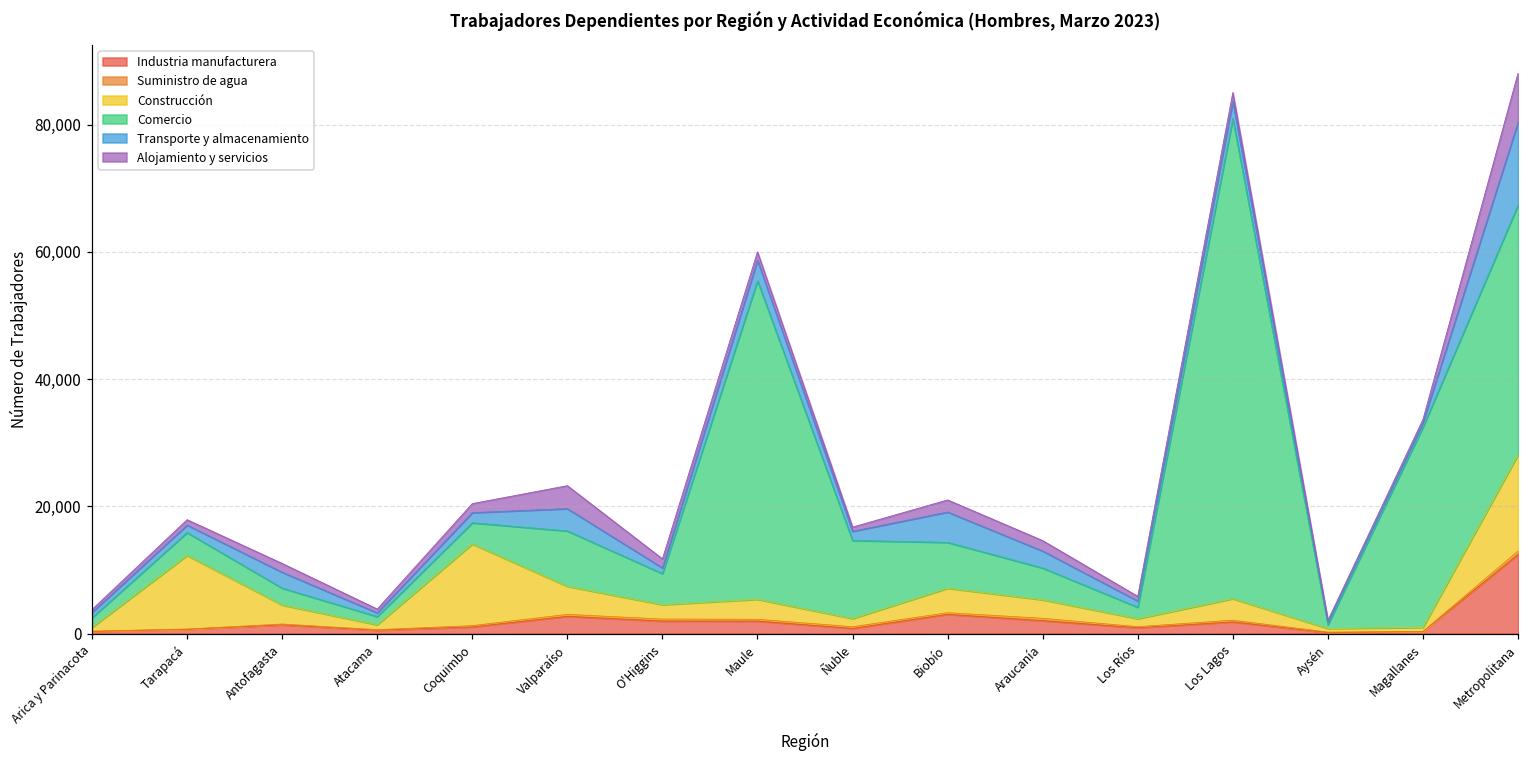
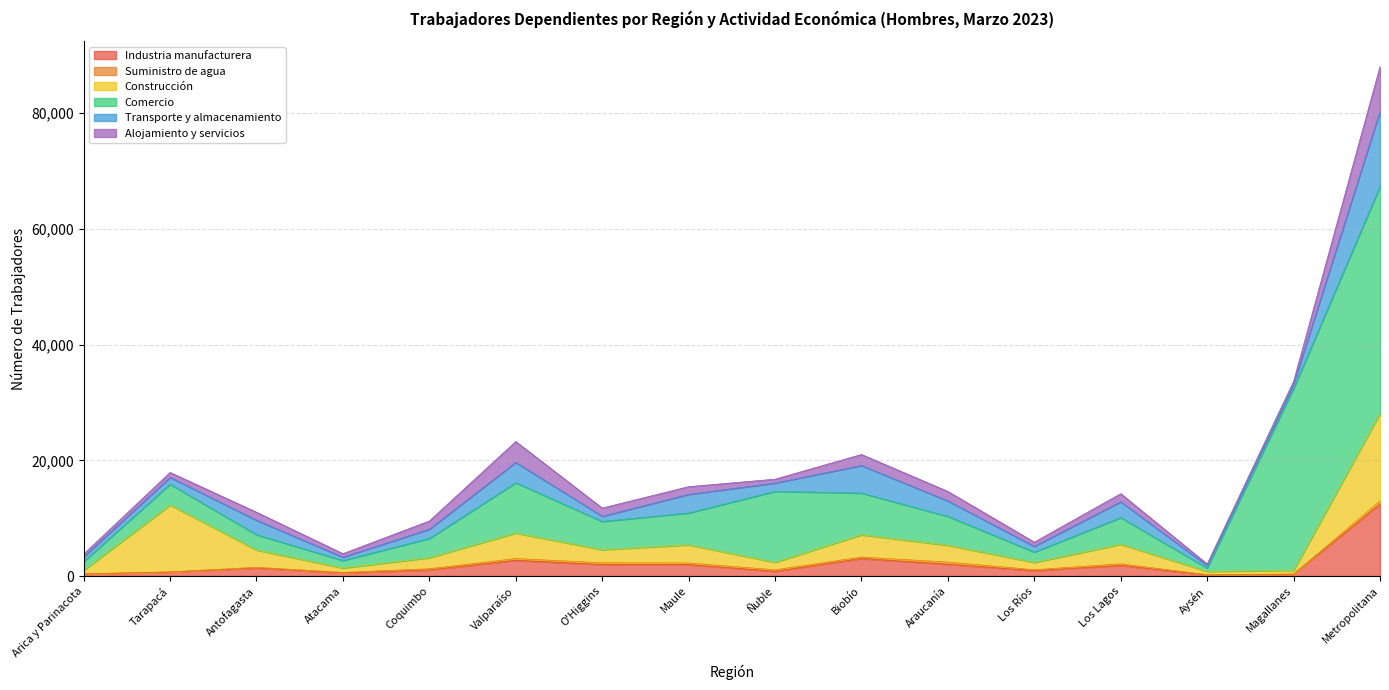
Construcción, Coquimbo: 13,000 -> 2,000
Comercio, Maule: 50,000 -> 6,000
Comercio, Los Lagos: 75,000 -> 5,000
